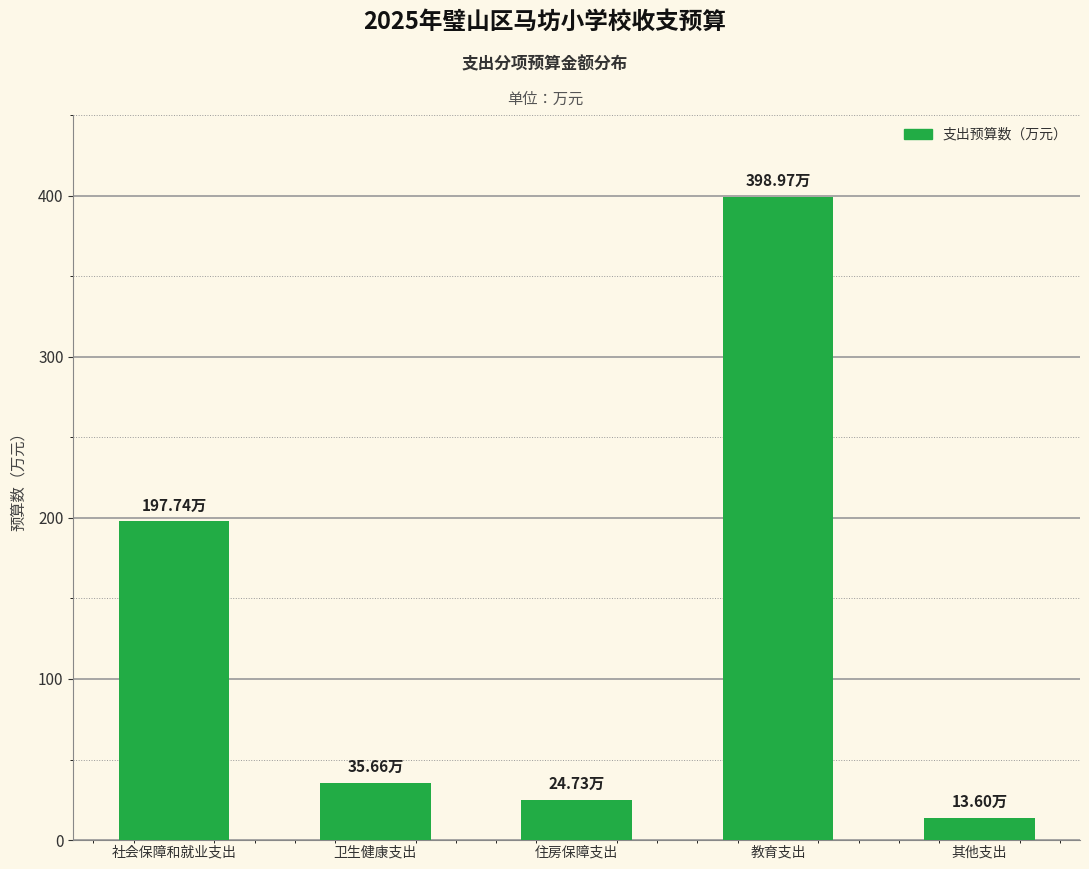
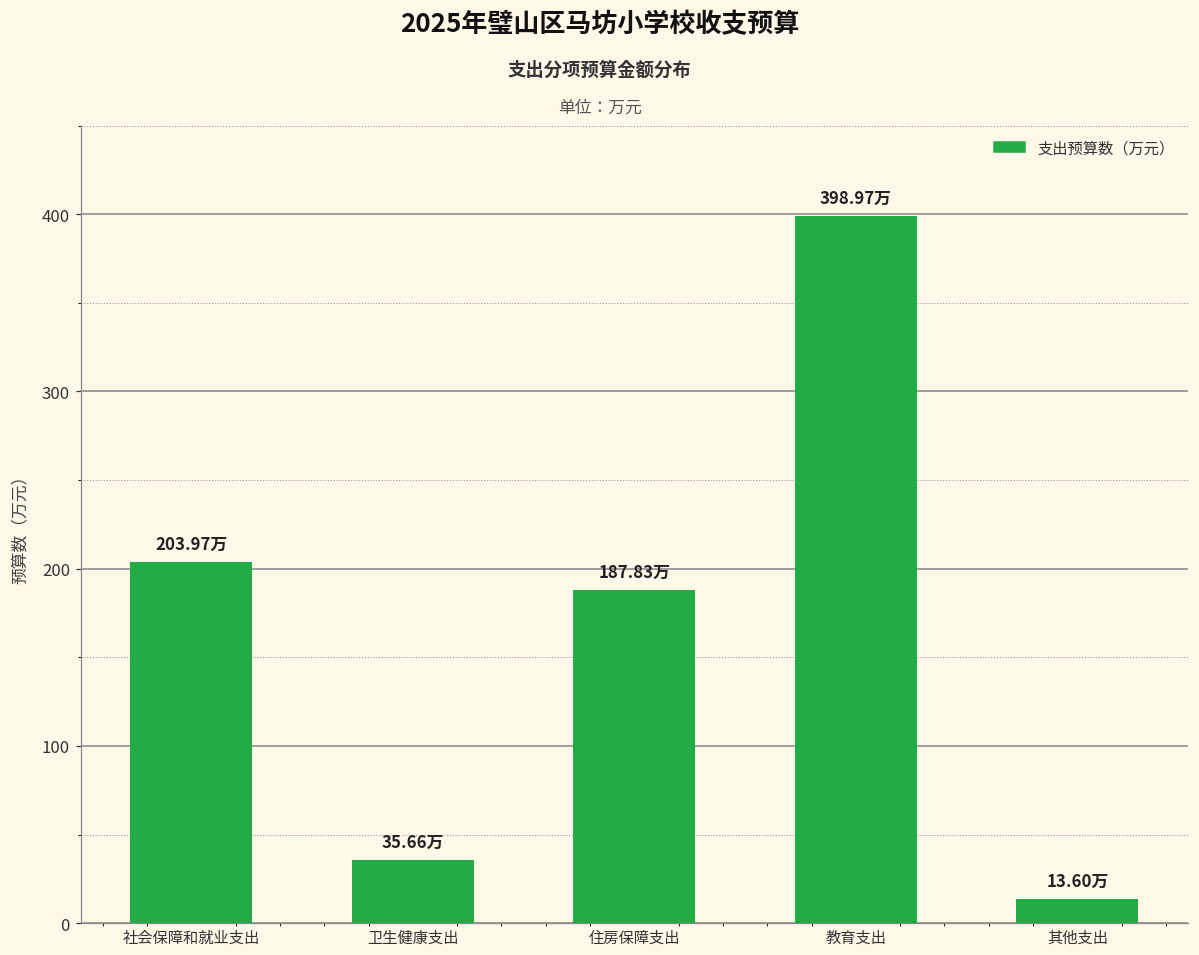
社会保障和就业支出: 197.74万 -> 203.97万
住房保障支出: 24.73万 -> 187.83万
